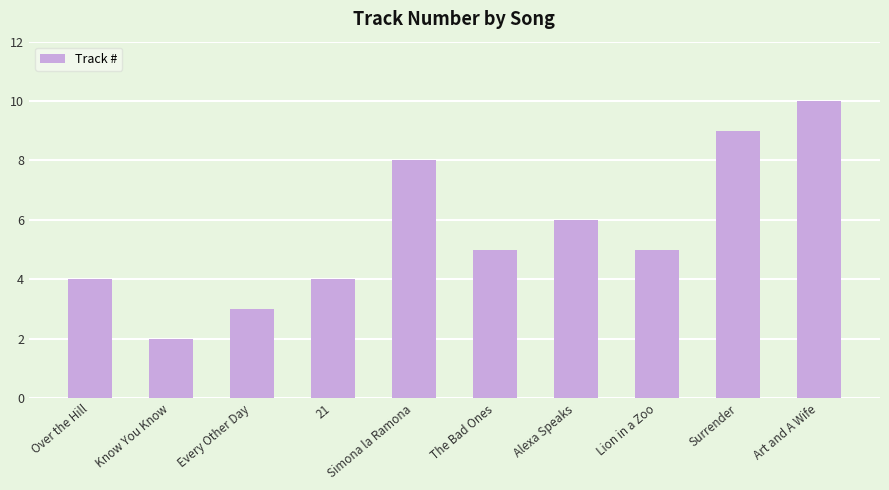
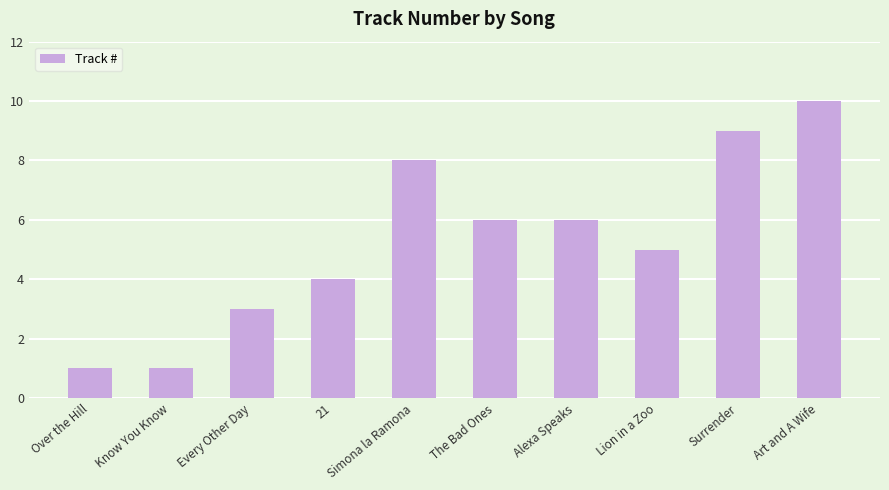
Over the Hill: 4 -> 1
Know You Know: 2 -> 1
The Bad Ones: 5 -> 6
